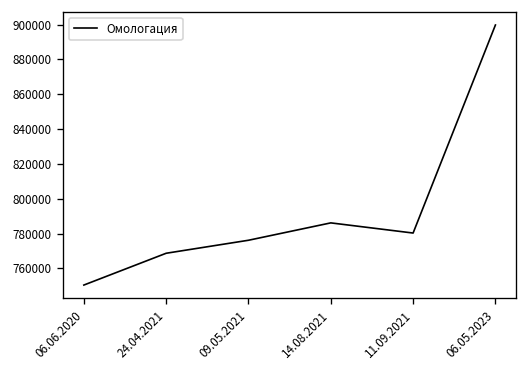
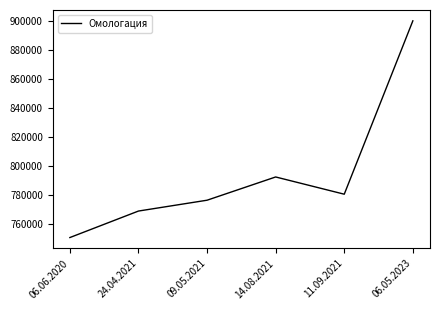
14.08.2021: 786000 -> 792000
